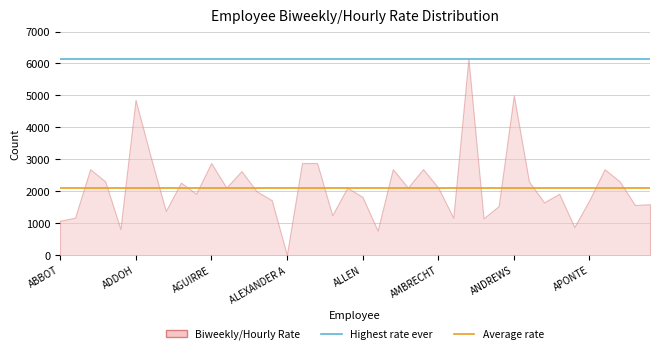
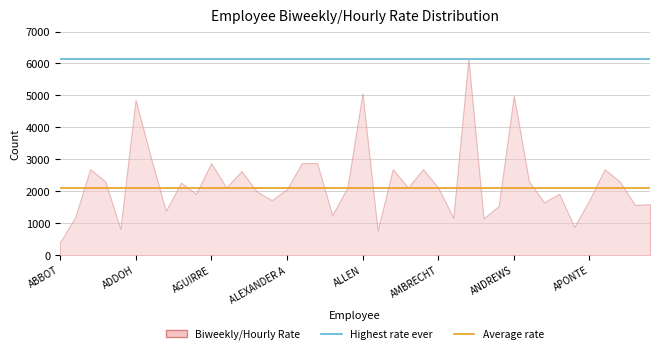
ABBOT: 1100 -> 400
ALEXANDER A: 0 -> 2100
ALLEN: 1800 -> 5100
